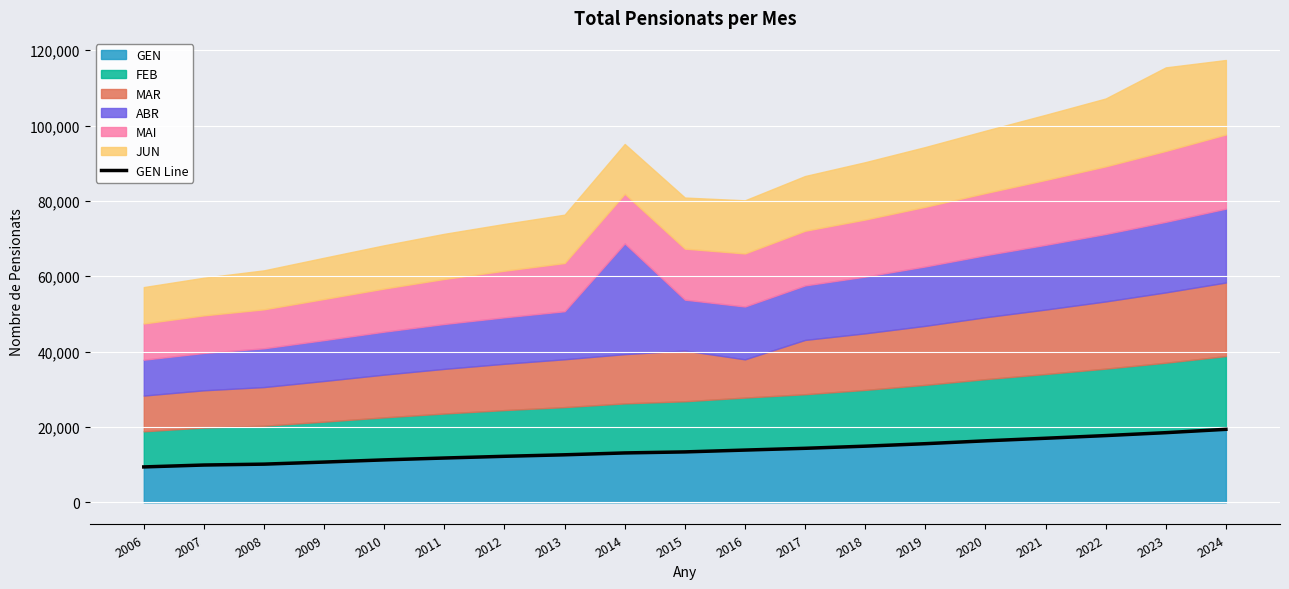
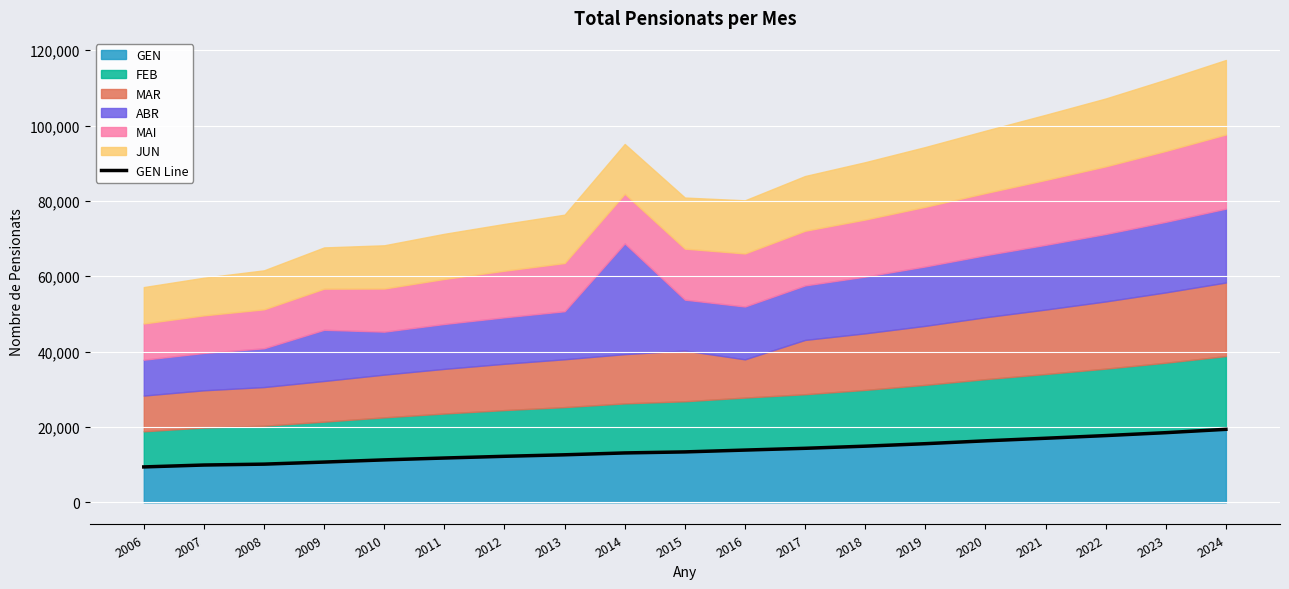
ABR, 2009: 11,000 -> 14,000
JUN, 2023: 22,000 -> 19,000
